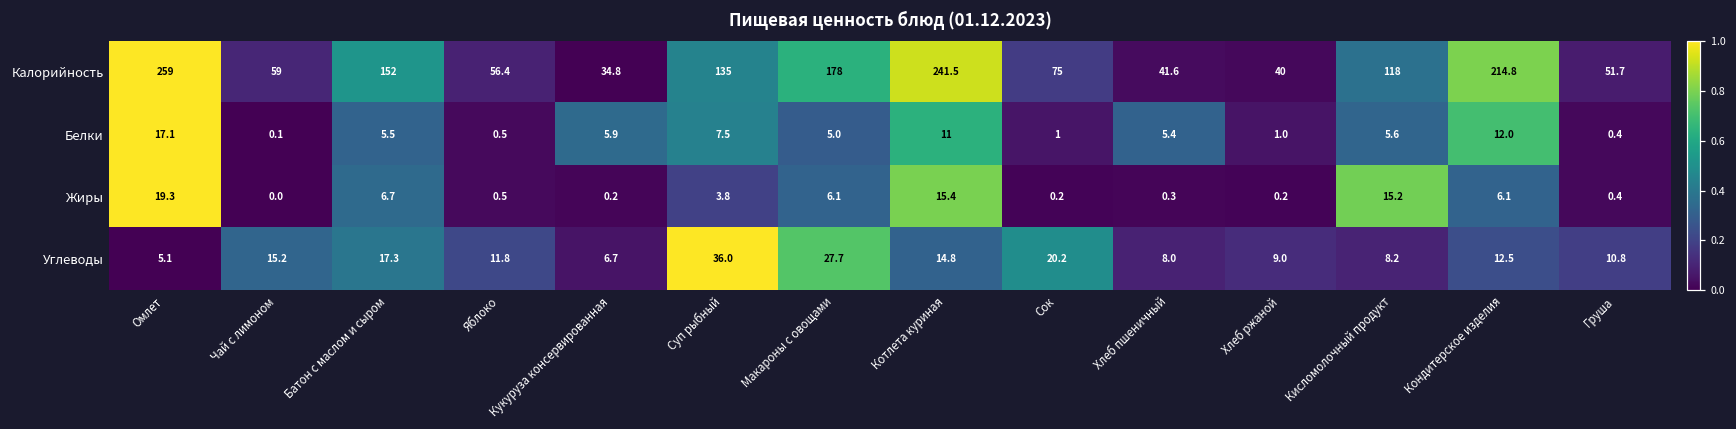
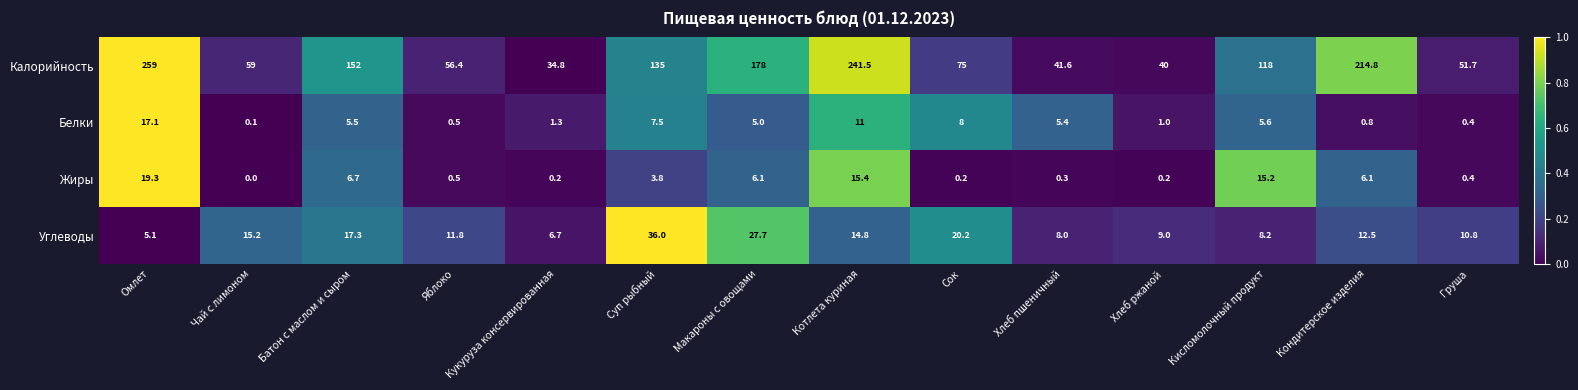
Белки, Кукуруза консервированная: 5.9 -> 1.3
Белки, Сок: 1 -> 8
Белки, Кондитерское изделия: 12.0 -> 0.8
